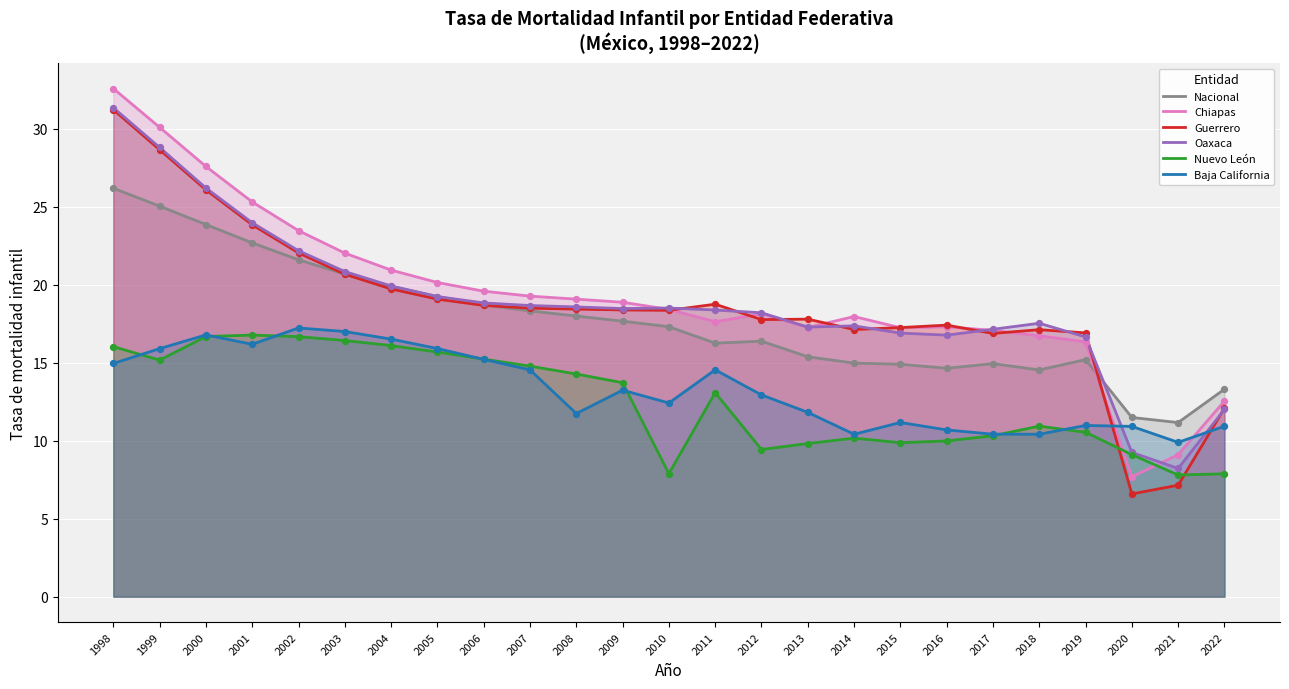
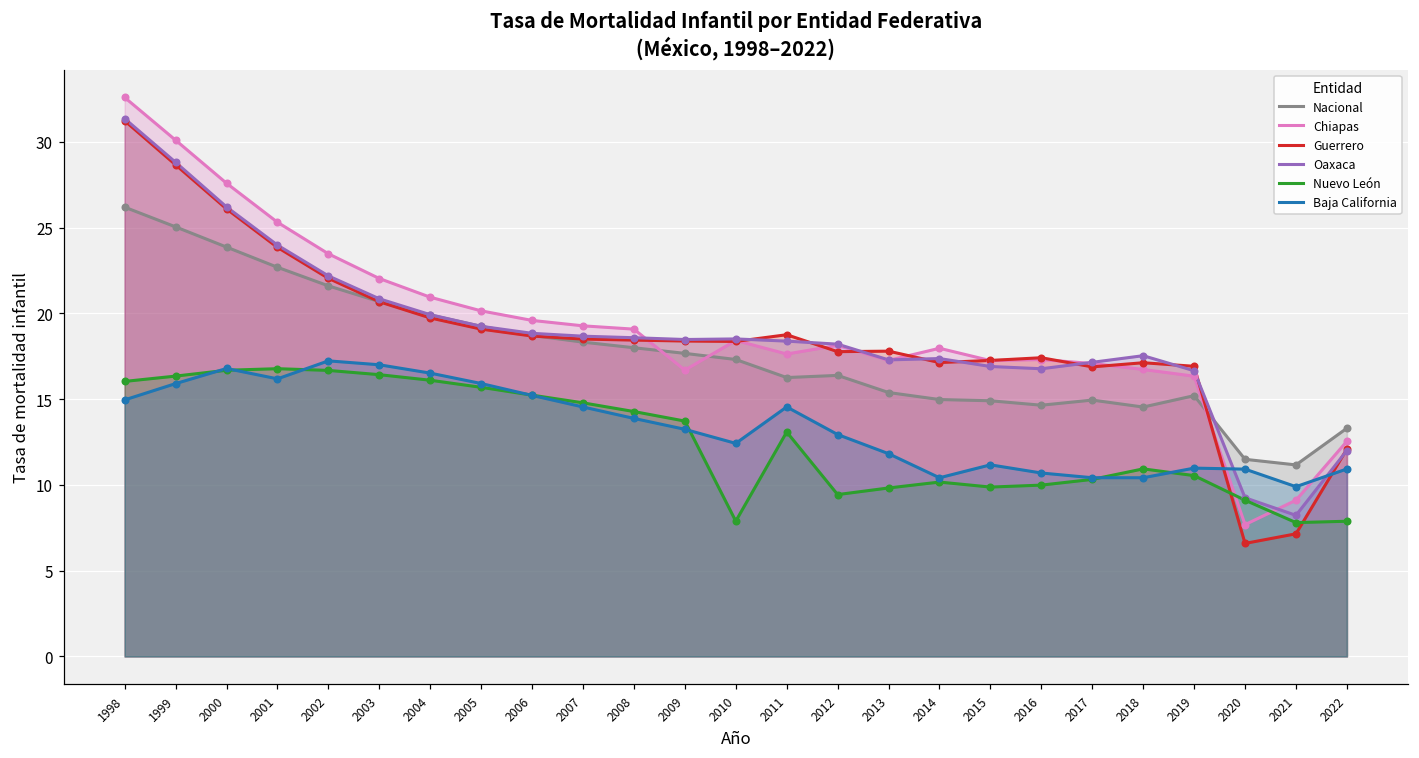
Nuevo León, 1999: 15.2 -> 16.3
Baja California, 2008: 11.7 -> 13.9
Chiapas, 2009: 18.9 -> 16.7
